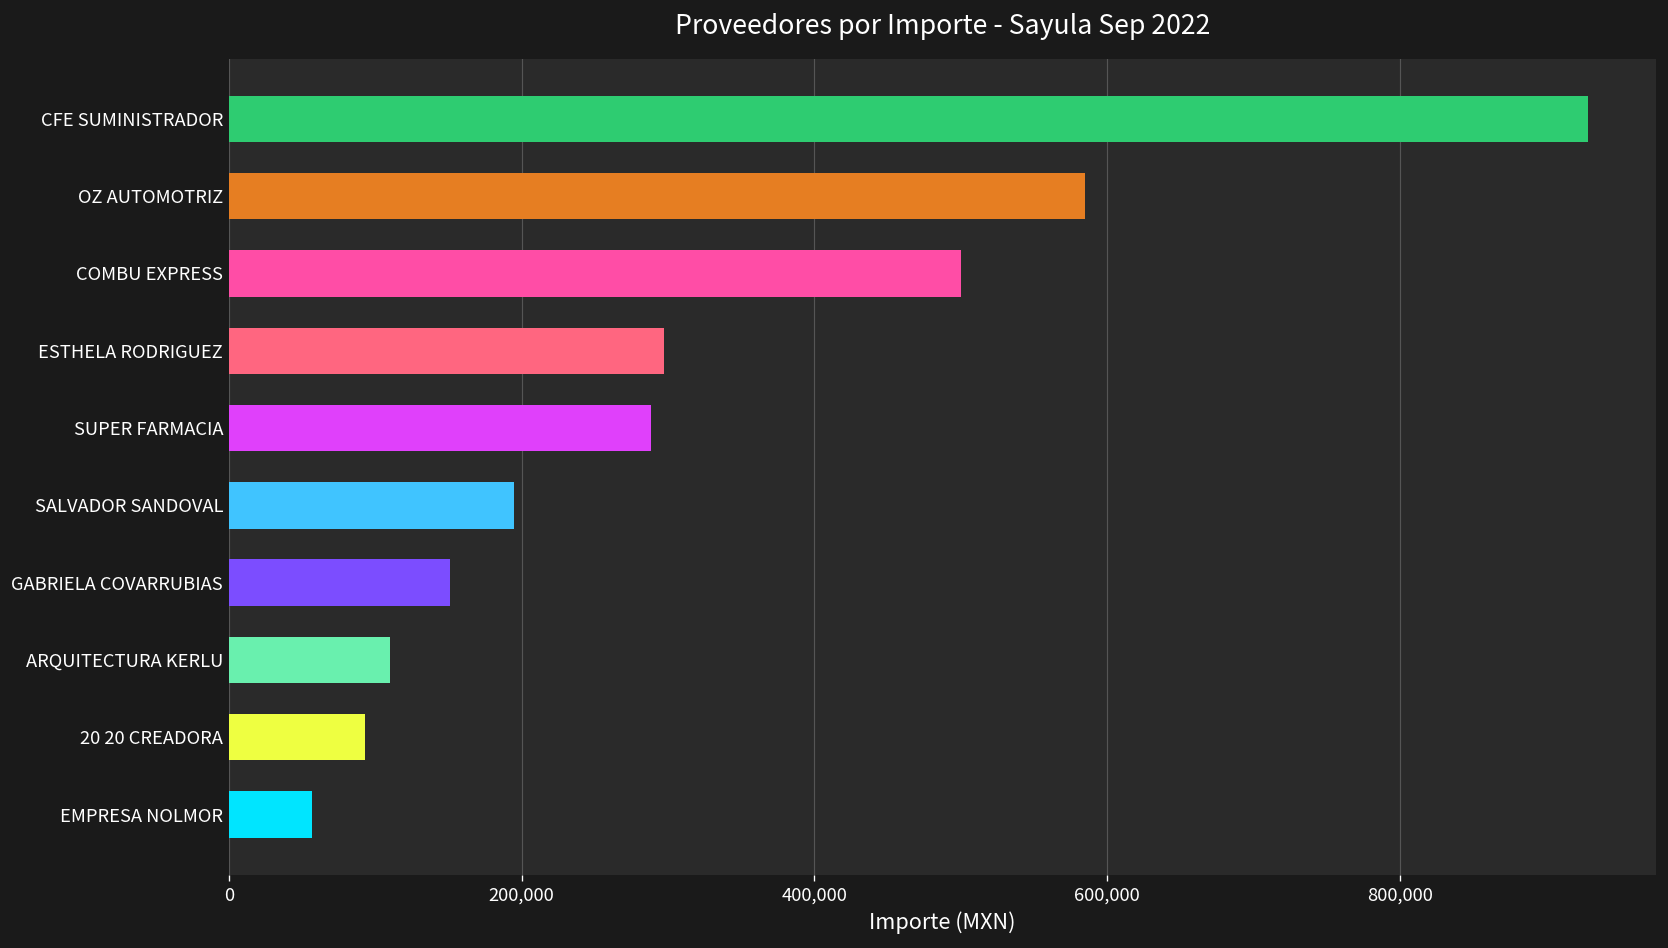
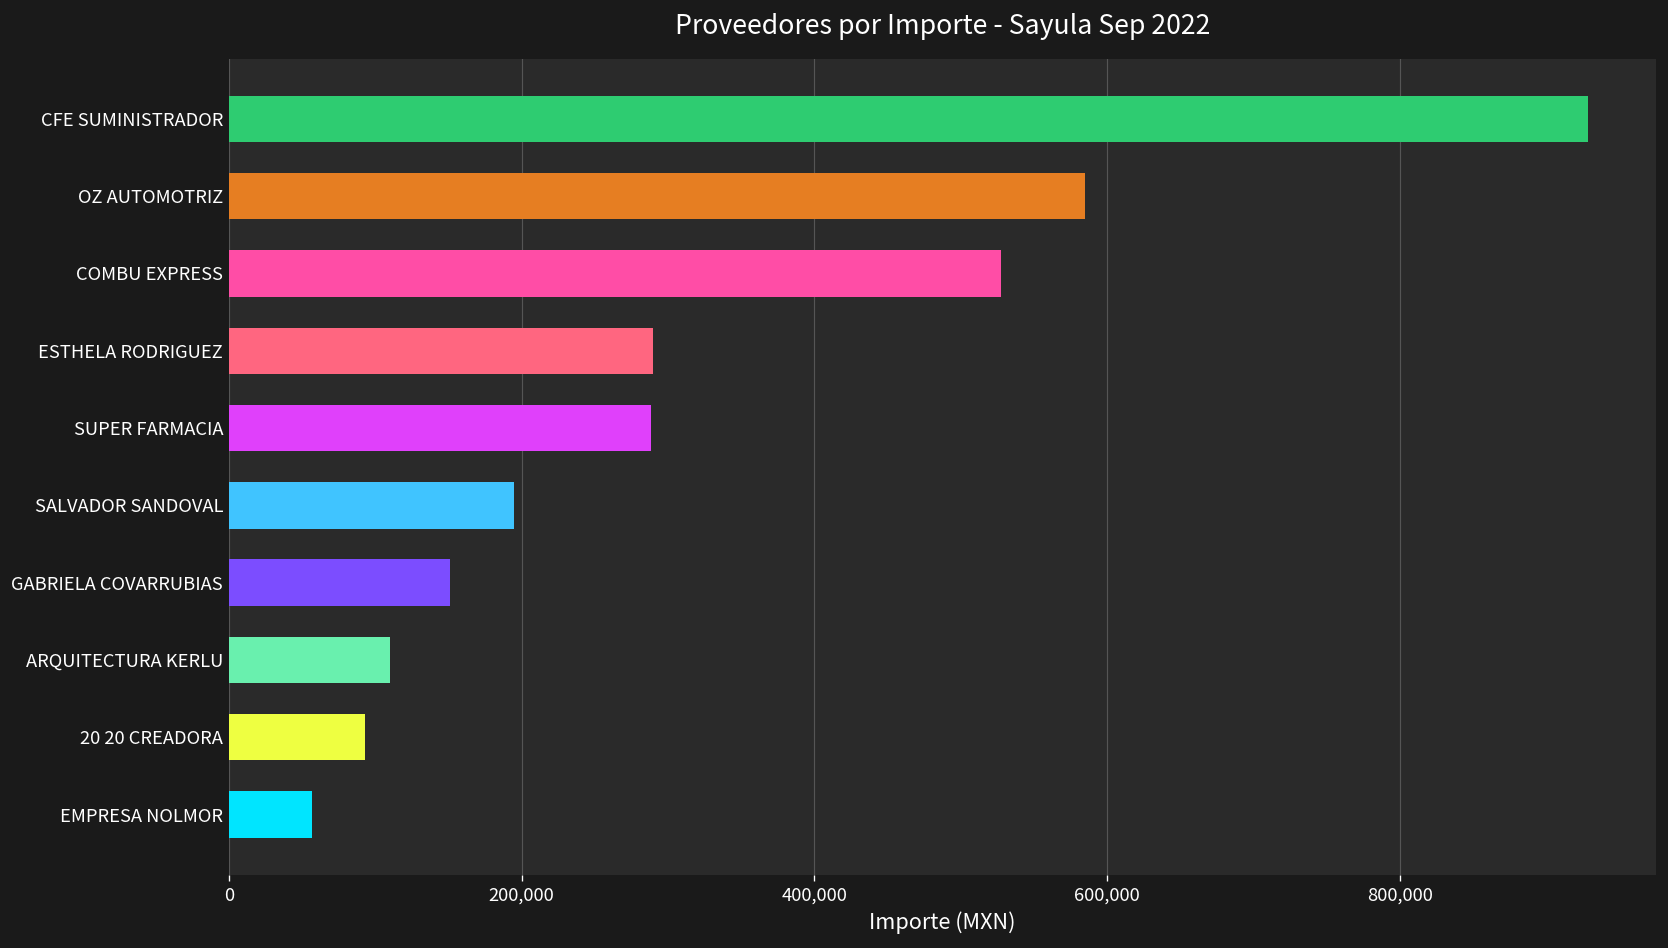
COMBU EXPRESS: 500,000 -> 527,000
ESTHELA RODRIGUEZ: 297,000 -> 290,000
